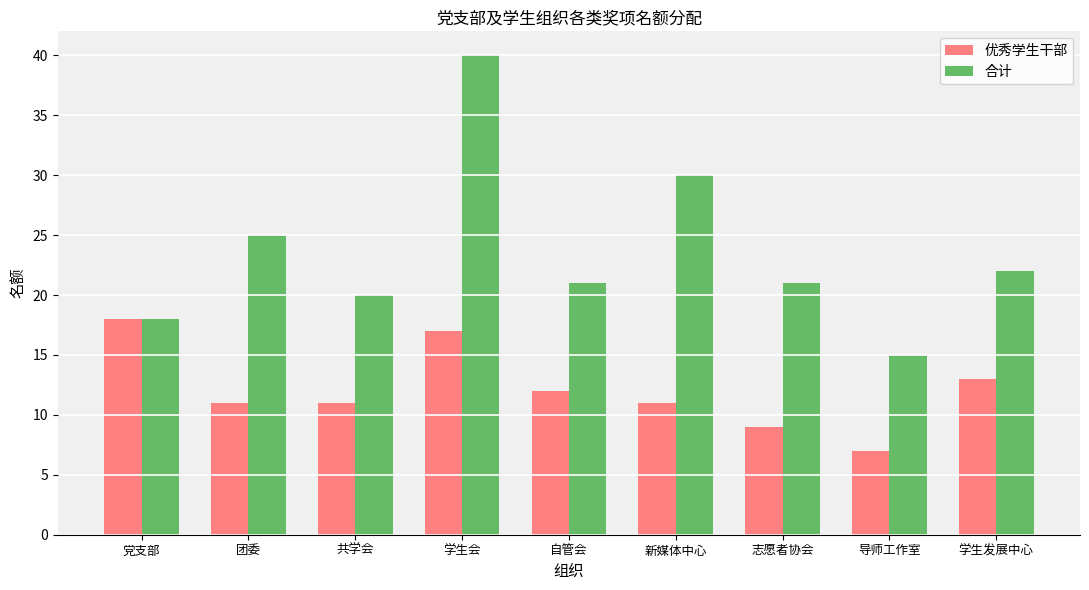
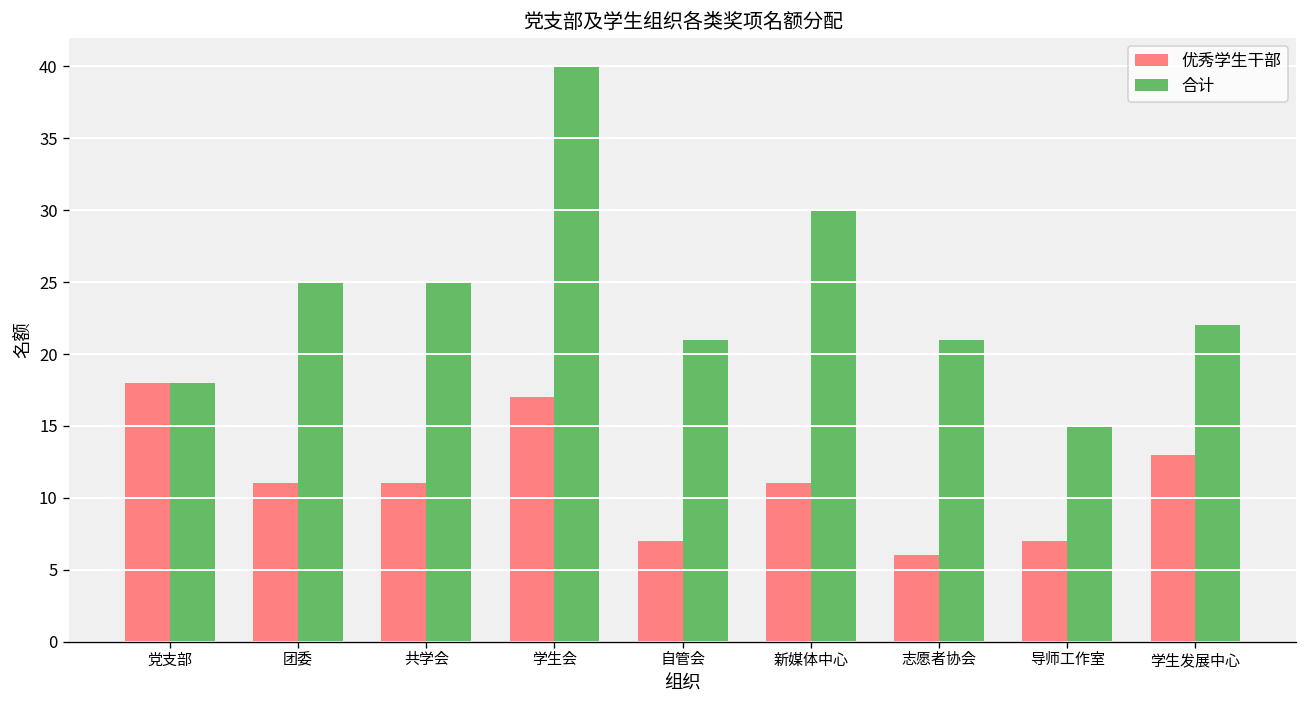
合计, 共学会: 20 -> 25
优秀学生干部, 自管会: 12 -> 7
优秀学生干部, 志愿者协会: 9 -> 6
